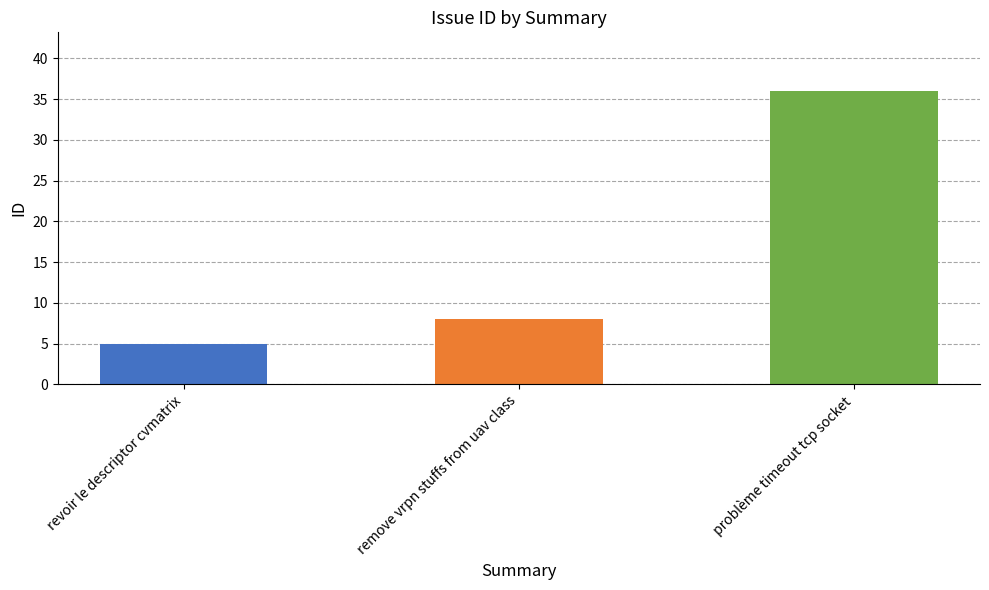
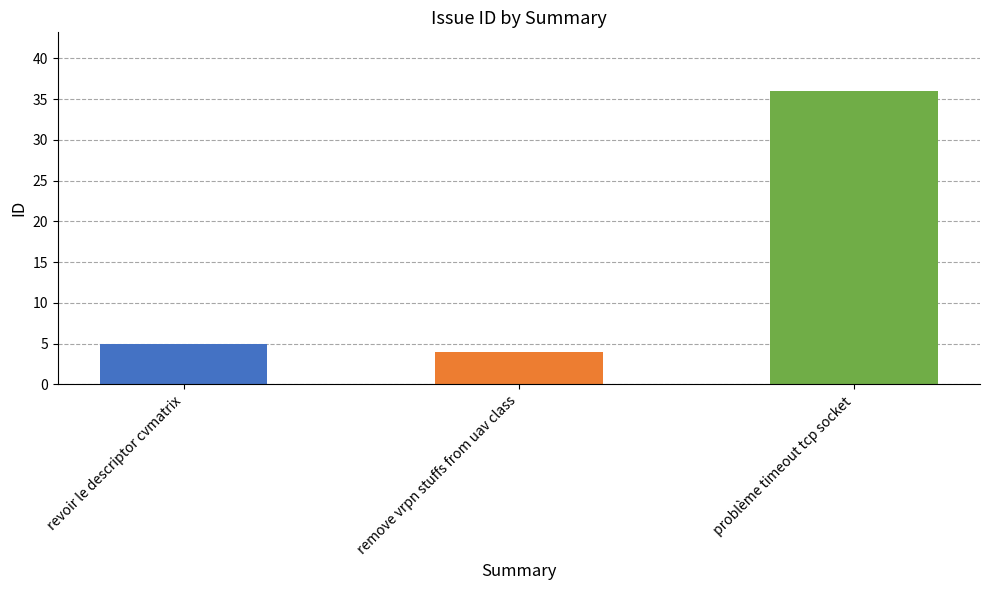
remove vrpn stuffs from uav class: 8 -> 4
